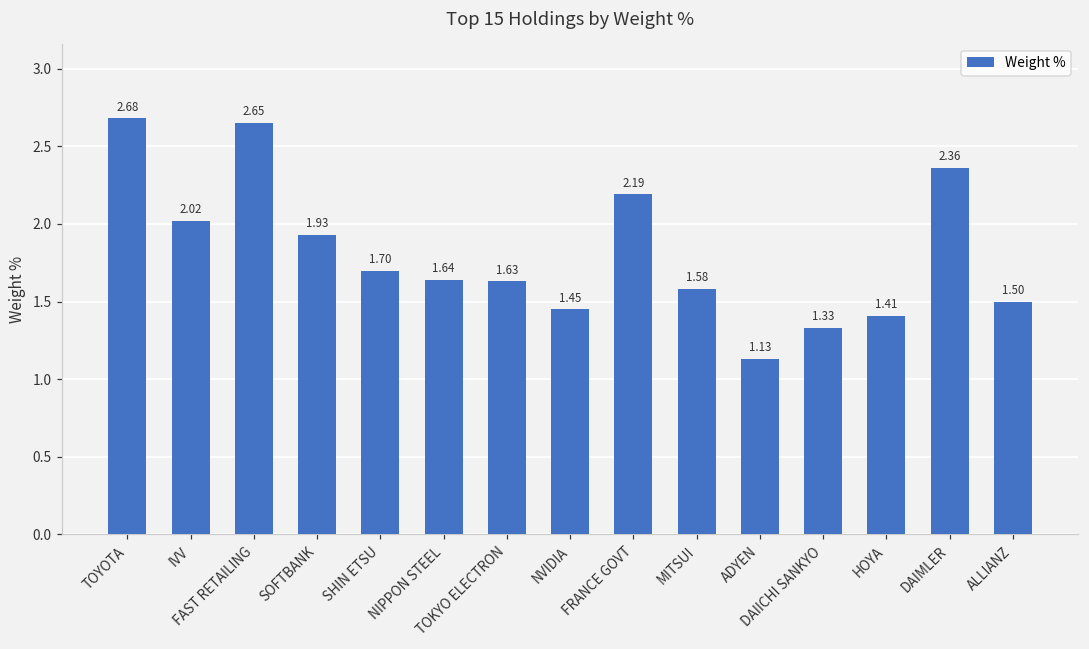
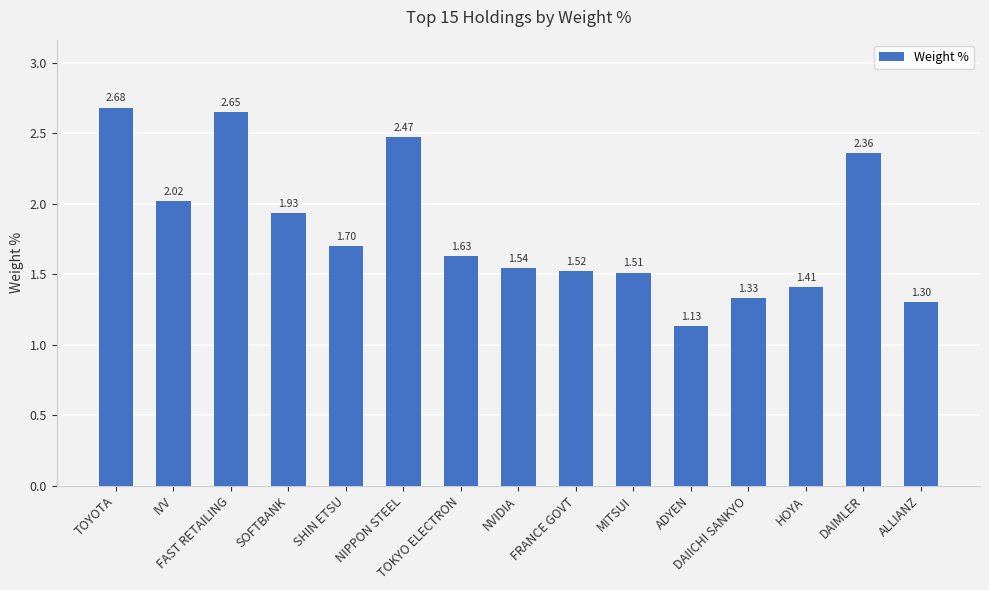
NIPPON STEEL: 1.64 -> 2.47
NVIDIA: 1.45 -> 1.54
FRANCE GOVT: 2.19 -> 1.52
MITSUI: 1.58 -> 1.51
ALLIANZ: 1.50 -> 1.30
